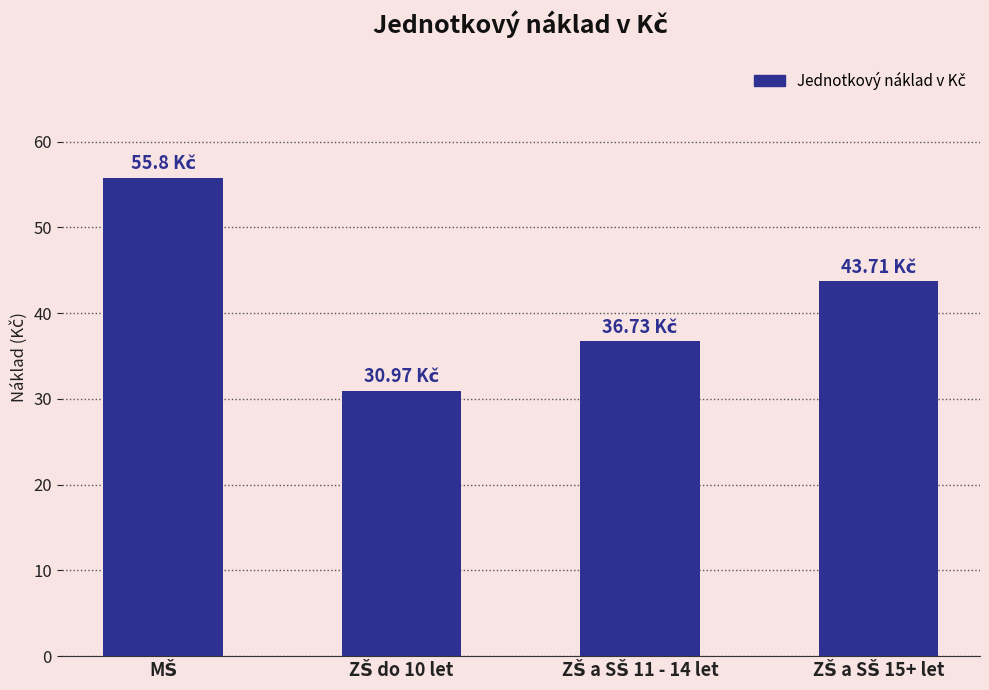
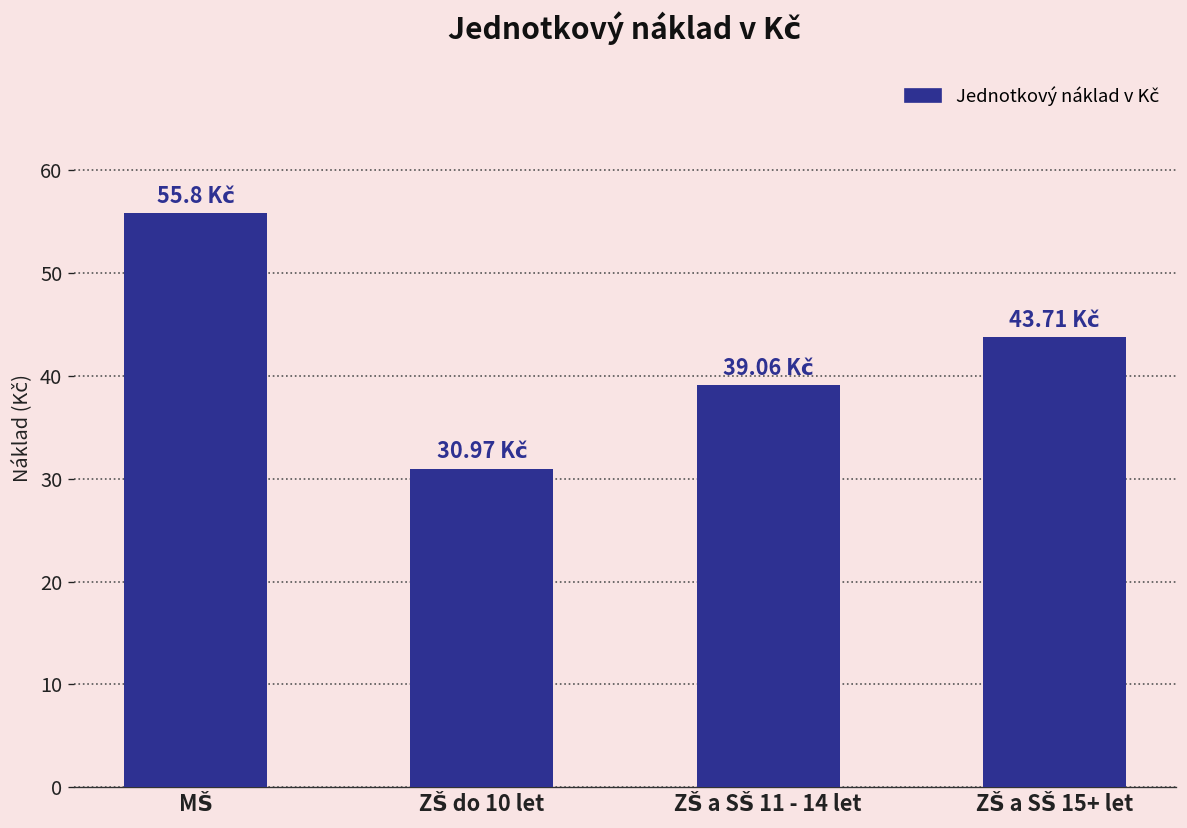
ZŠ a SŠ 11 - 14 let: 36.73 -> 39.06
